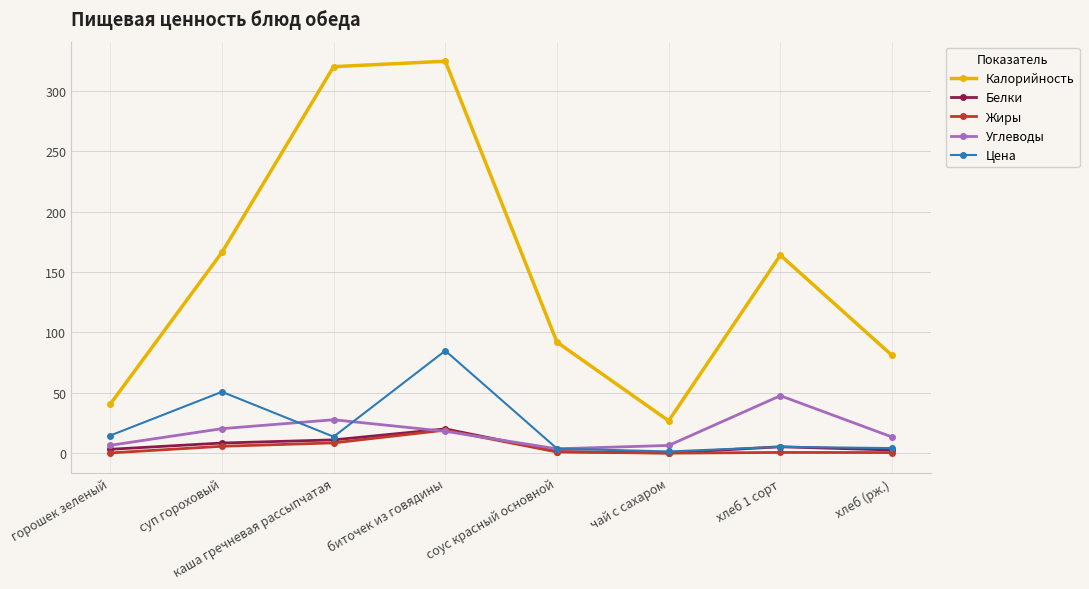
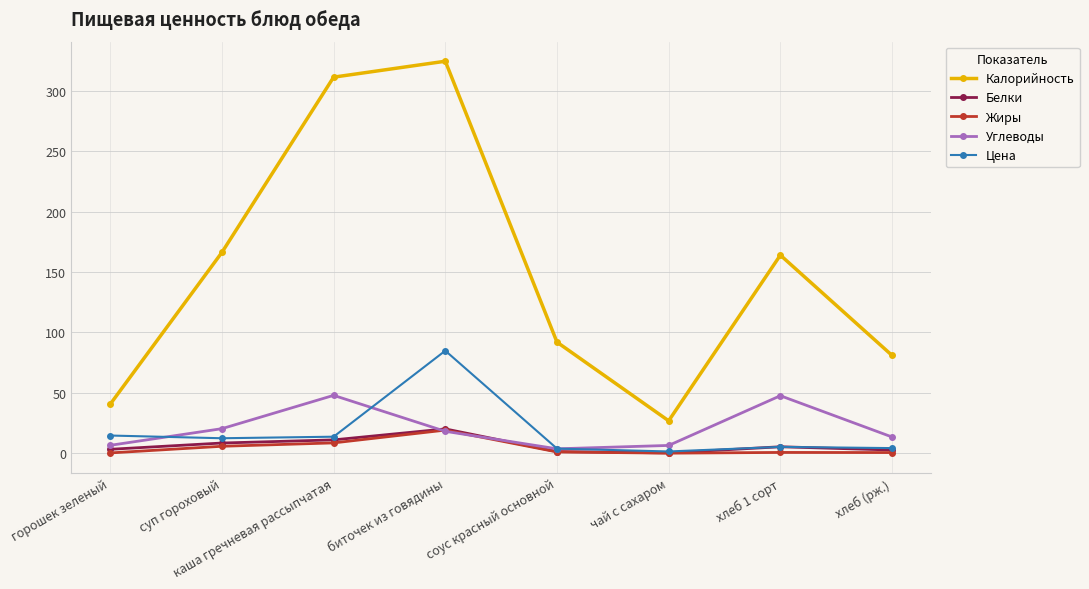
Цена, суп гороховый: 51 -> 12
Калорийность, каша гречневая рассыпчатая: 320 -> 312
Углеводы, каша гречневая рассыпчатая: 28 -> 48
